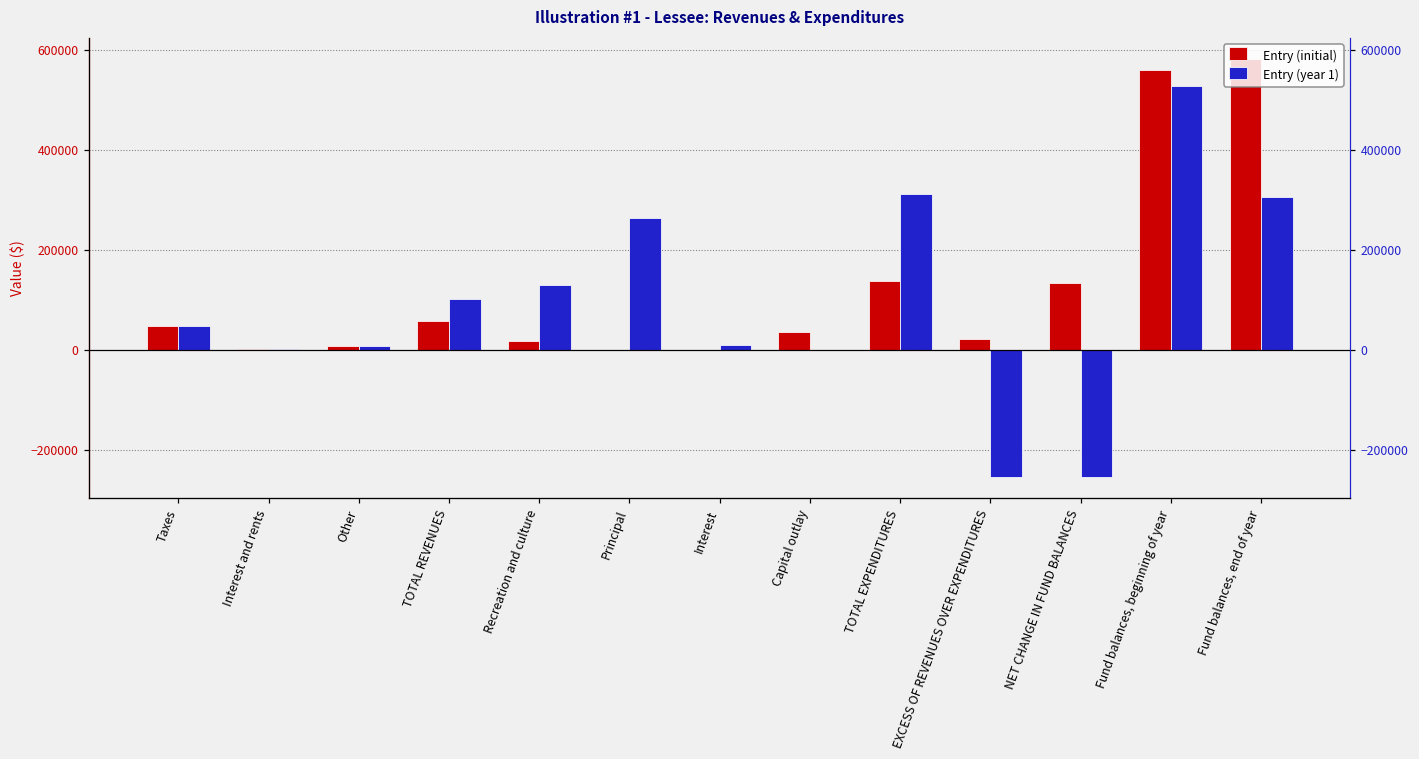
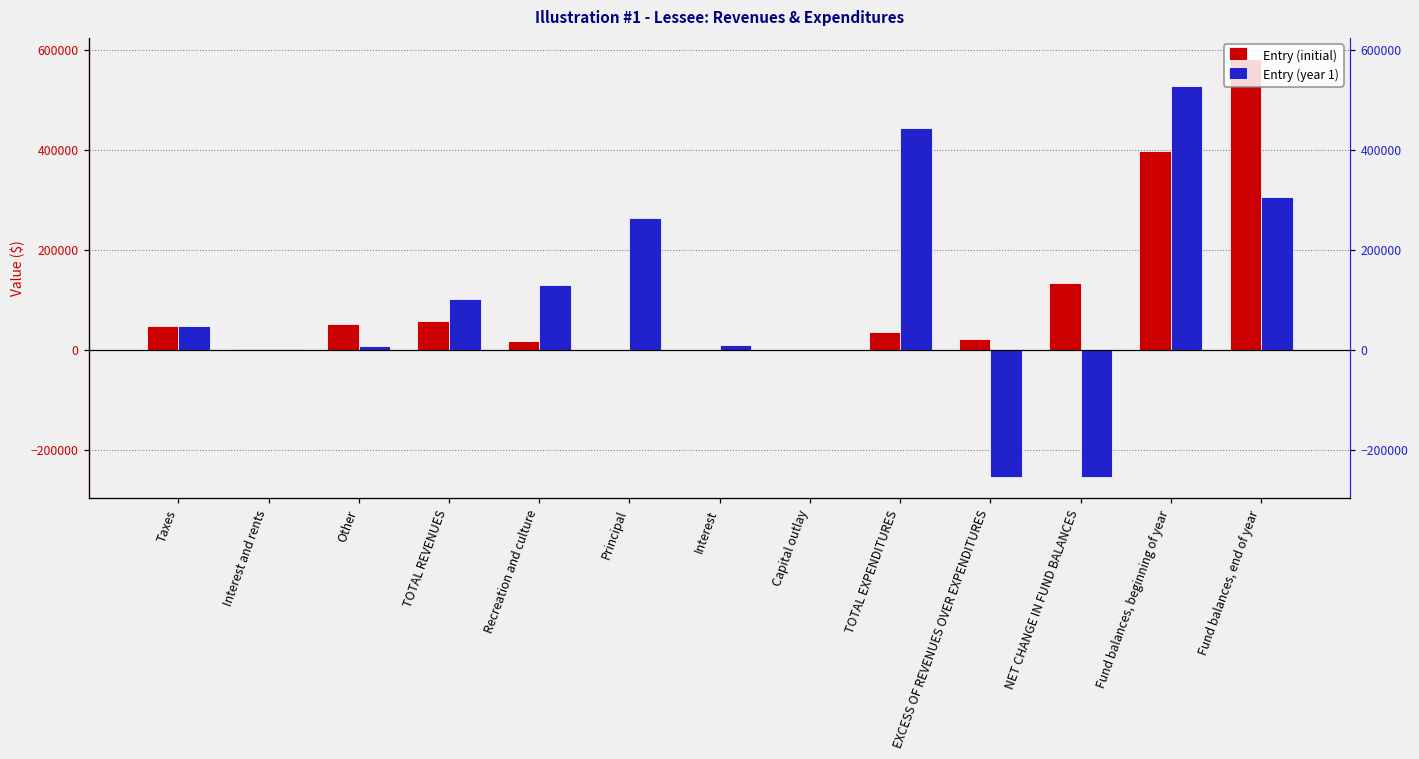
Entry (initial), Other: 10000 -> 50000
Entry (initial), Capital outlay: 40000 -> 0
Entry (initial), TOTAL EXPENDITURES: 140000 -> 40000
Entry (year 1), TOTAL EXPENDITURES: 310000 -> 440000
Entry (initial), Fund balances, beginning of year: 560000 -> 400000
